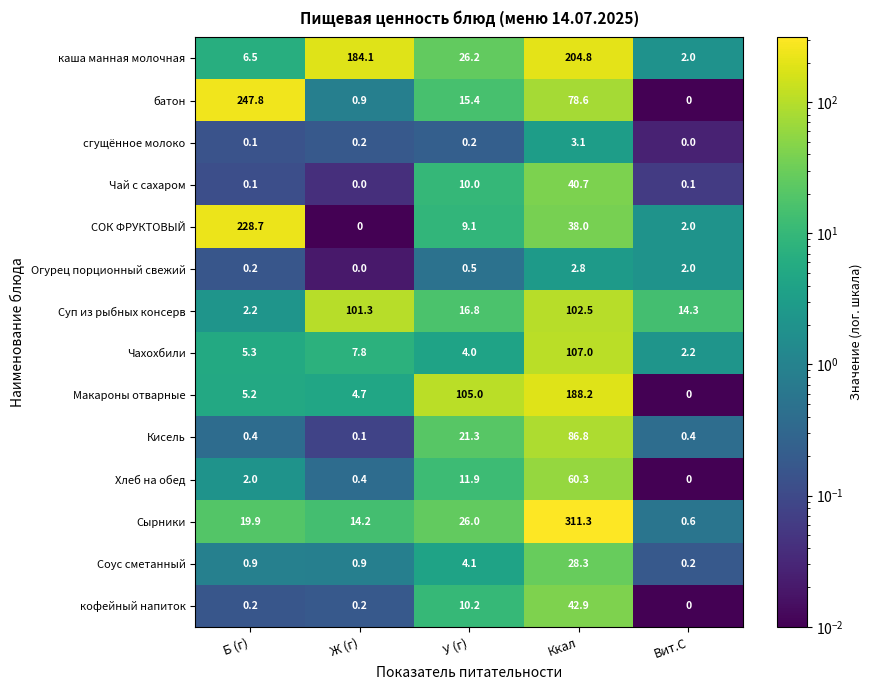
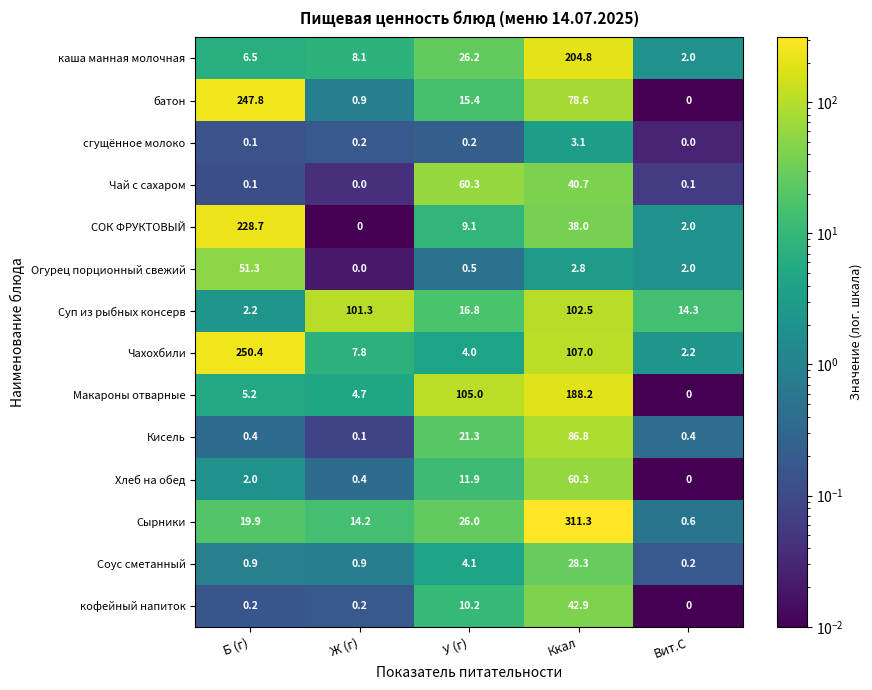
каша манная молочная, Ж (г): 184.1 -> 8.1
Чай с сахаром, У (г): 10.0 -> 60.3
Огурец порционный свежий, Б (г): 0.2 -> 51.3
Чахохбили, Б (г): 5.3 -> 250.4
